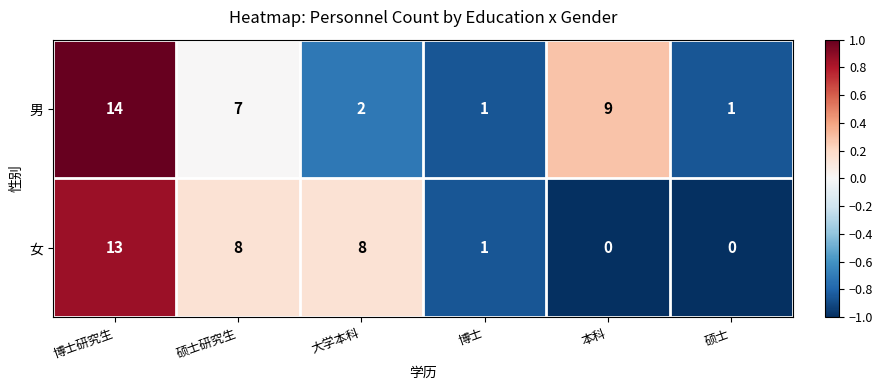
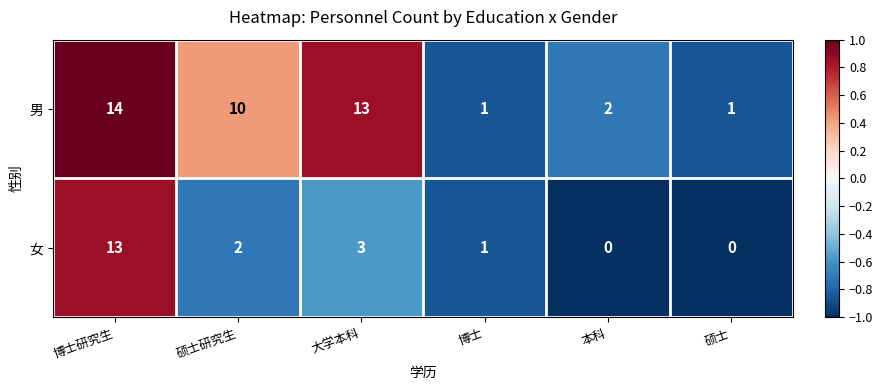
男, 硕士研究生: 7 -> 10
男, 大学本科: 2 -> 13
男, 本科: 9 -> 2
女, 硕士研究生: 8 -> 2
女, 大学本科: 8 -> 3
